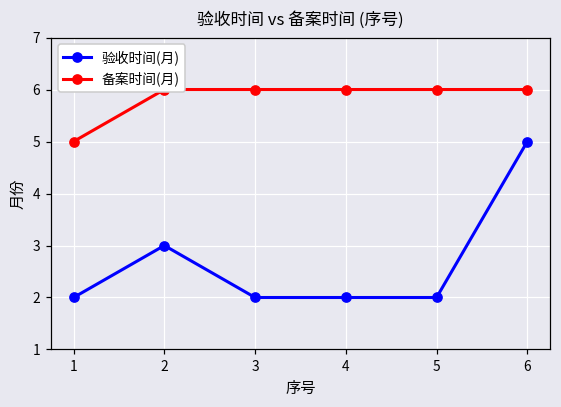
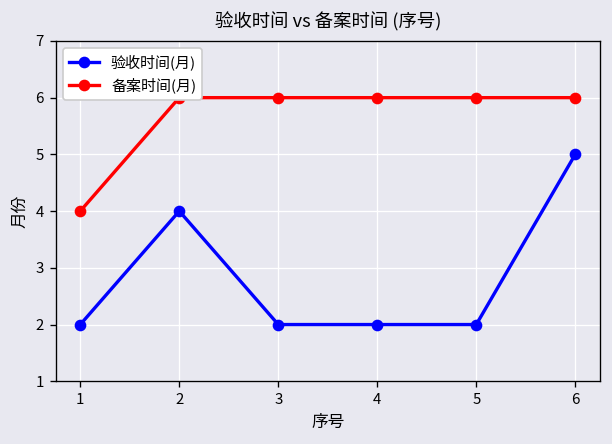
备案时间(月), 1: 5 -> 4
验收时间(月), 2: 3 -> 4
